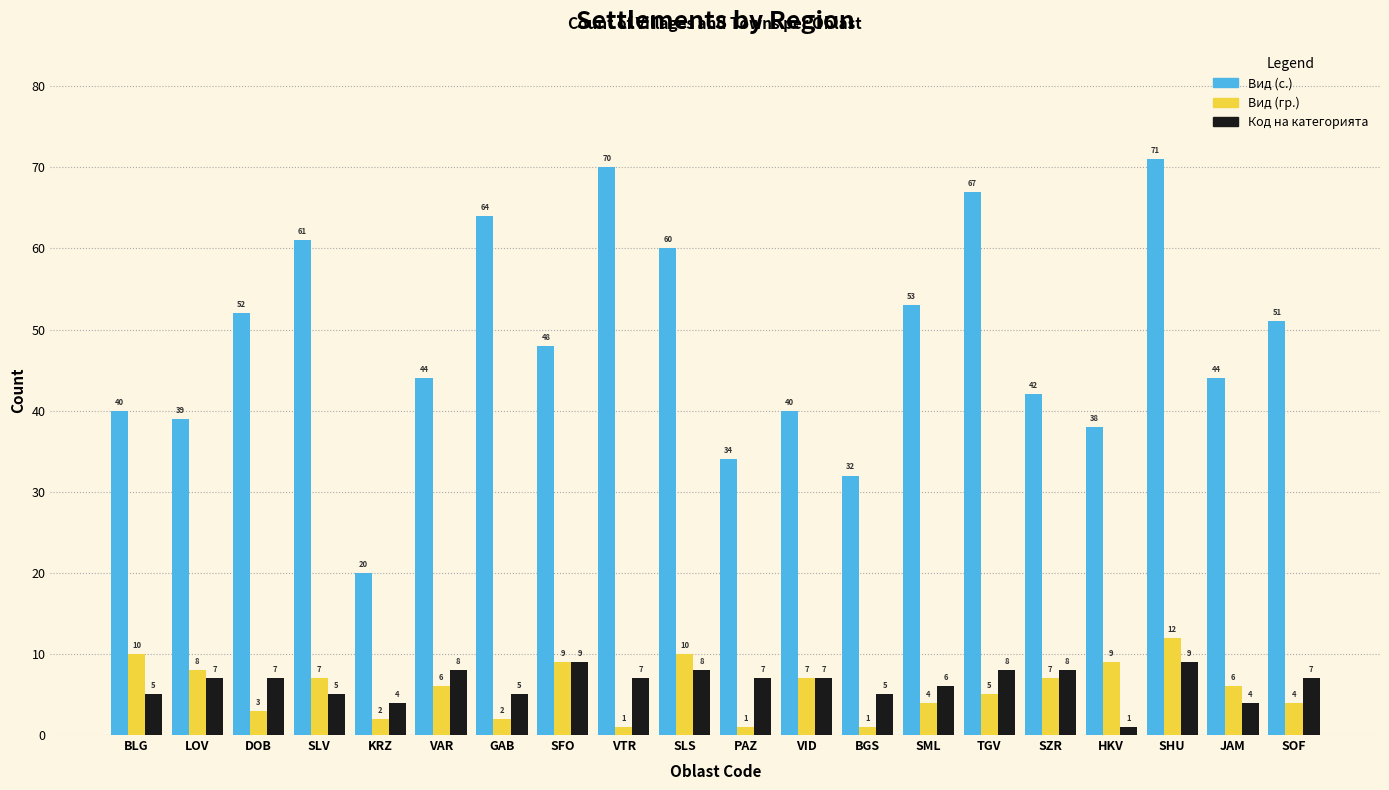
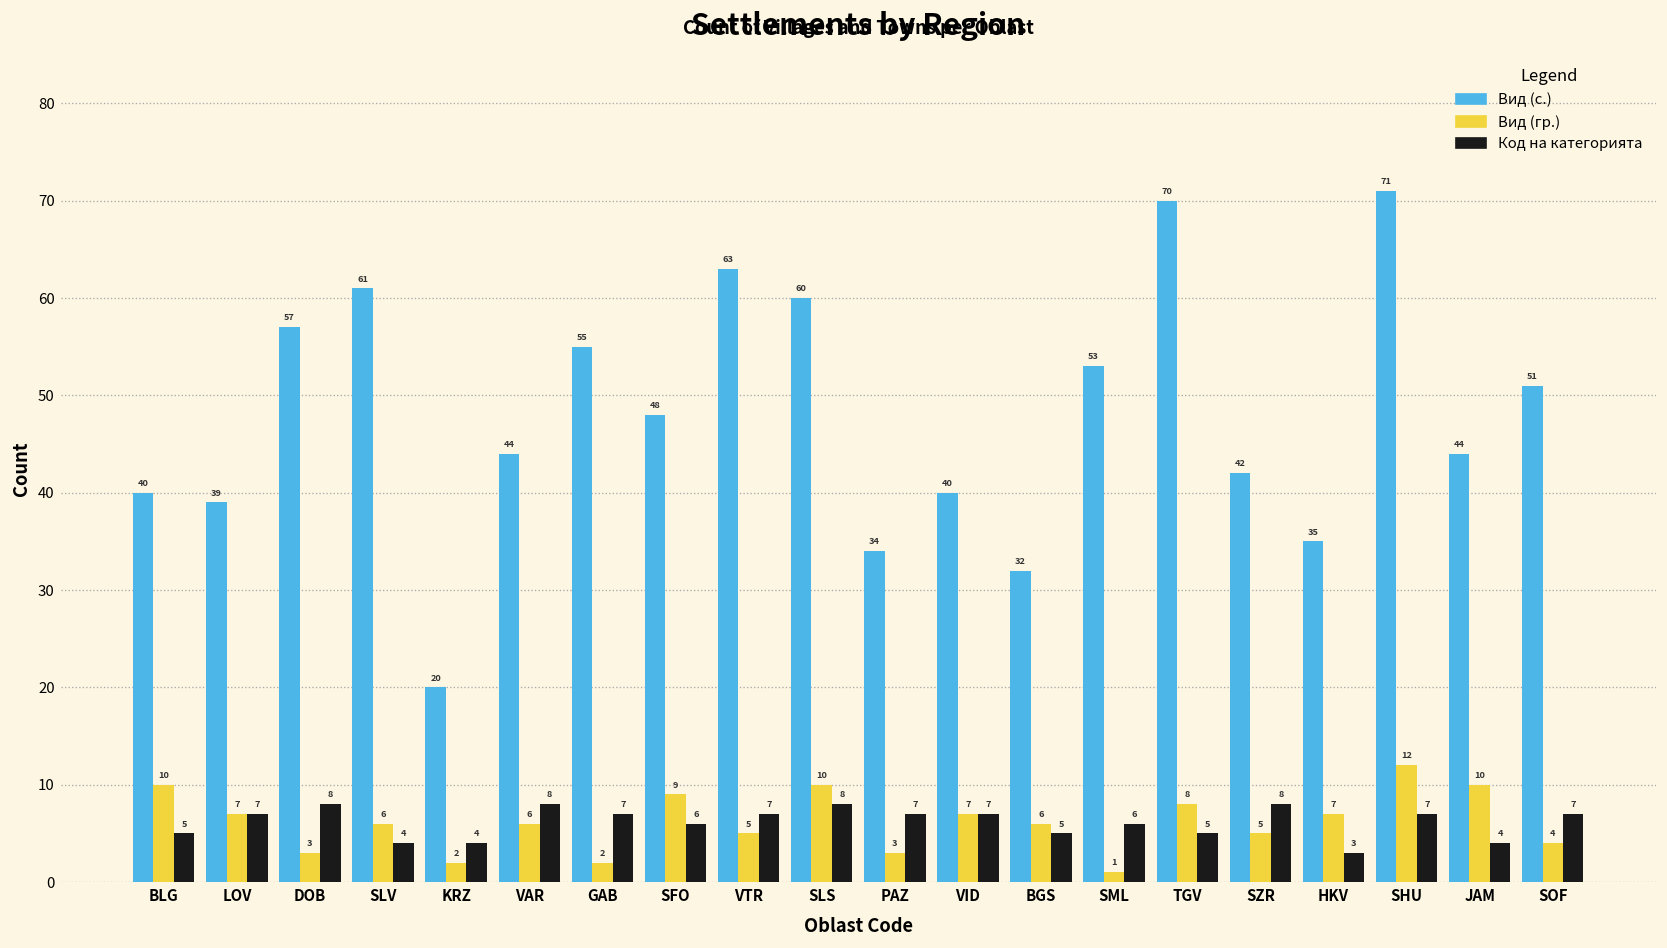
Вид (гр.), LOV: 8 -> 7
Вид (с.), DOB: 52 -> 57
Код на категорията, DOB: 7 -> 8
Вид (гр.), SLV: 7 -> 6
Код на категорията, SLV: 5 -> 4
Вид (с.), GAB: 64 -> 55
Код на категорията, GAB: 5 -> 7
Код на категорията, SFO: 9 -> 6
Вид (с.), VTR: 70 -> 63
Вид (гр.), VTR: 1 -> 5
Вид (гр.), PAZ: 1 -> 3
Вид (гр.), BGS: 1 -> 6
Вид (гр.), SML: 4 -> 1
Вид (с.), TGV: 67 -> 70
Вид (гр.), TGV: 5 -> 8
Код на категорията, TGV: 8 -> 5
Вид (гр.), SZR: 7 -> 5
Вид (с.), HKV: 38 -> 35
Вид (гр.), HKV: 9 -> 7
Код на категорията, HKV: 1 -> 3
Код на категорията, SHU: 9 -> 7
Вид (гр.), JAM: 6 -> 10
